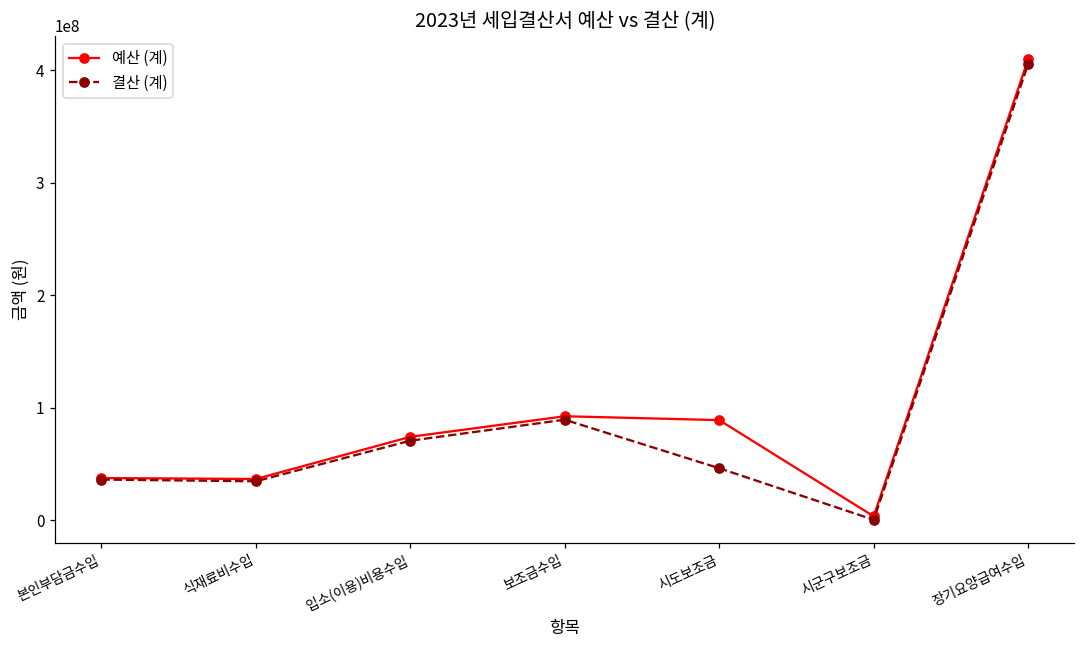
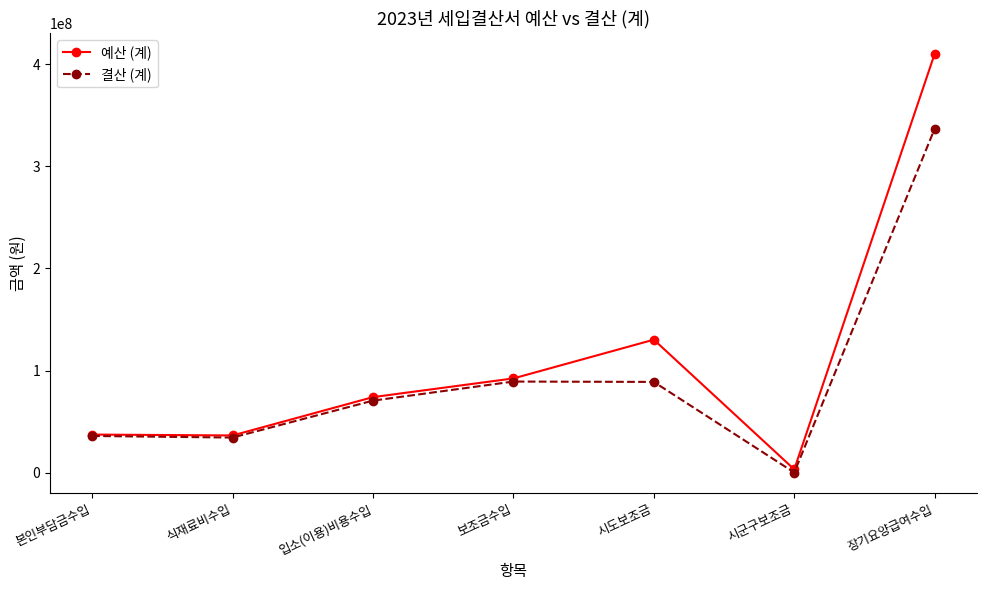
예산 (계), 시도보조금: 89000000 -> 130000000
결산 (계), 시도보조금: 46000000 -> 89000000
결산 (계), 장기요양급여수입: 406000000 -> 337000000
